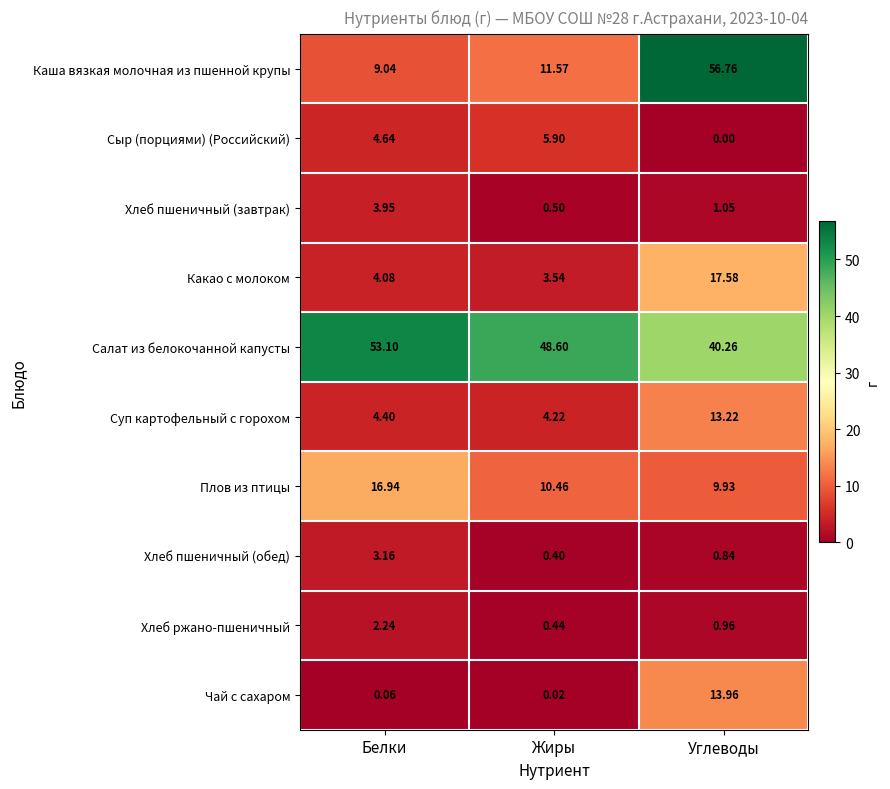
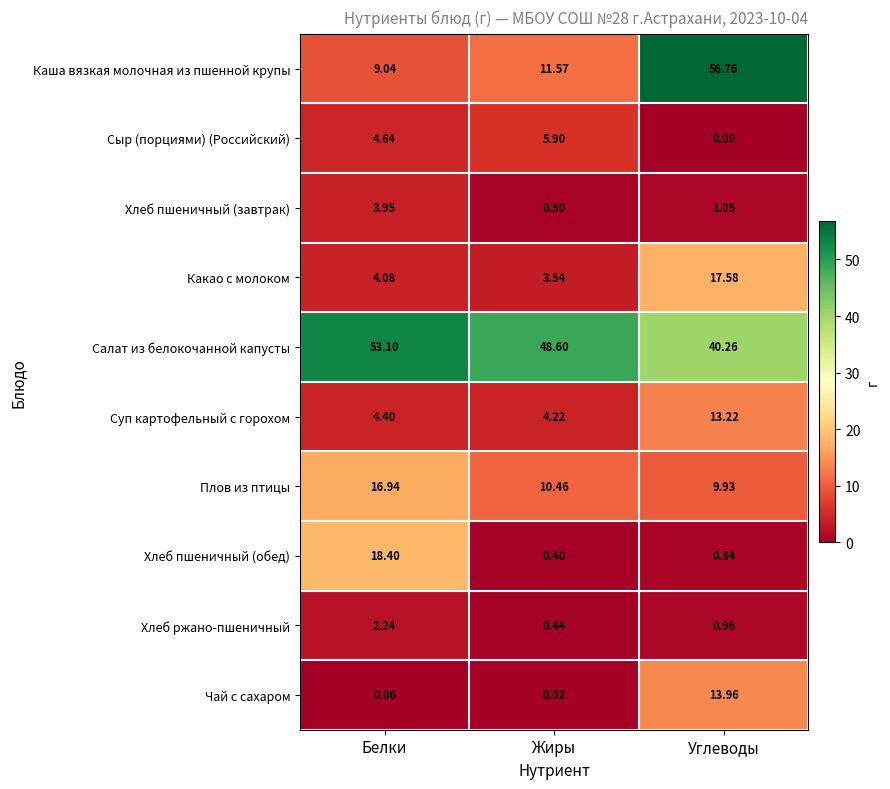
Хлеб пшеничный (обед), Белки: 3.16 -> 18.40
